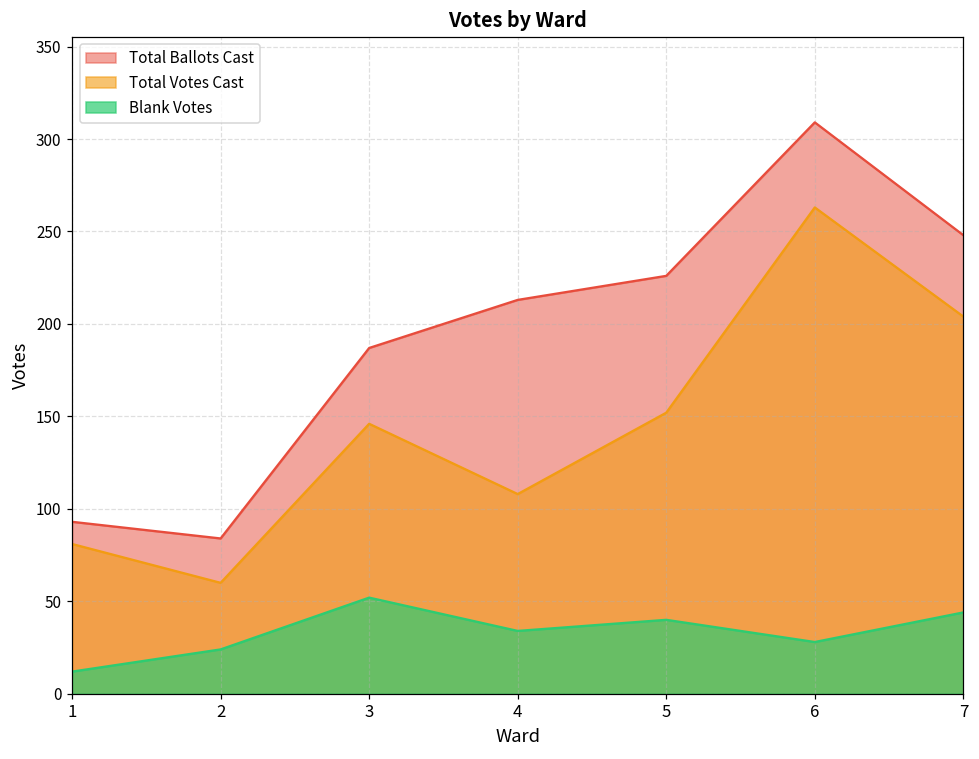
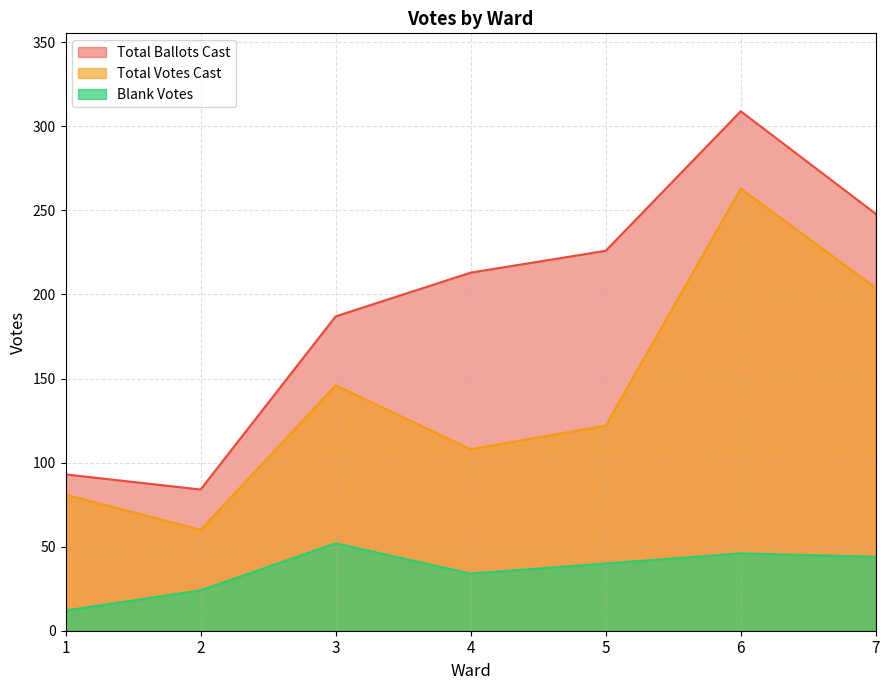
Total Votes Cast, 5: 152 -> 122
Blank Votes, 6: 28 -> 46
